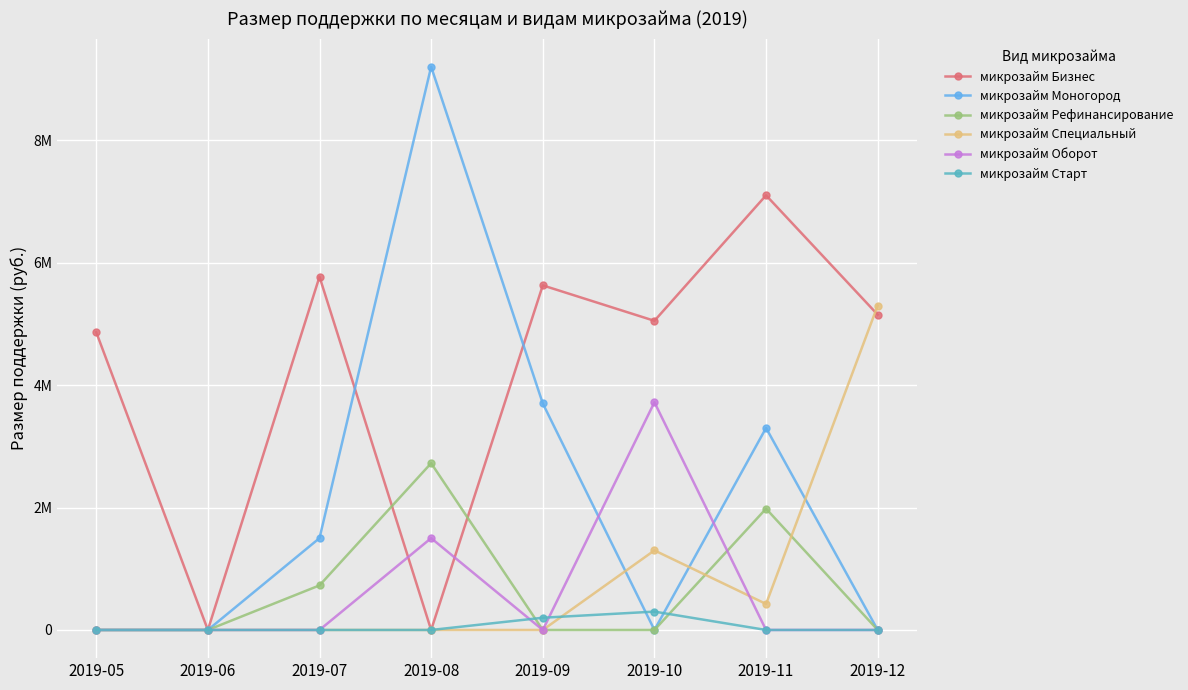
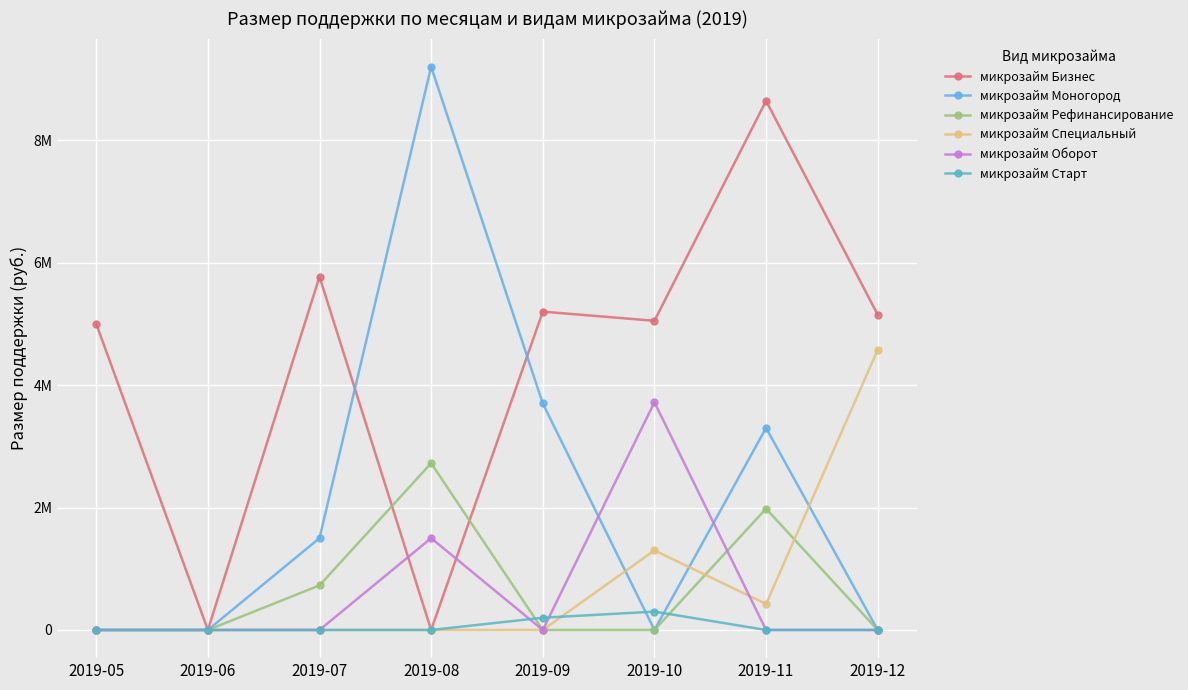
микрозайм Бизнес, 2019-05: 4900000 -> 5000000
микрозайм Бизнес, 2019-09: 5600000 -> 5200000
микрозайм Бизнес, 2019-11: 7100000 -> 8600000
микрозайм Специальный, 2019-12: 5300000 -> 4600000
